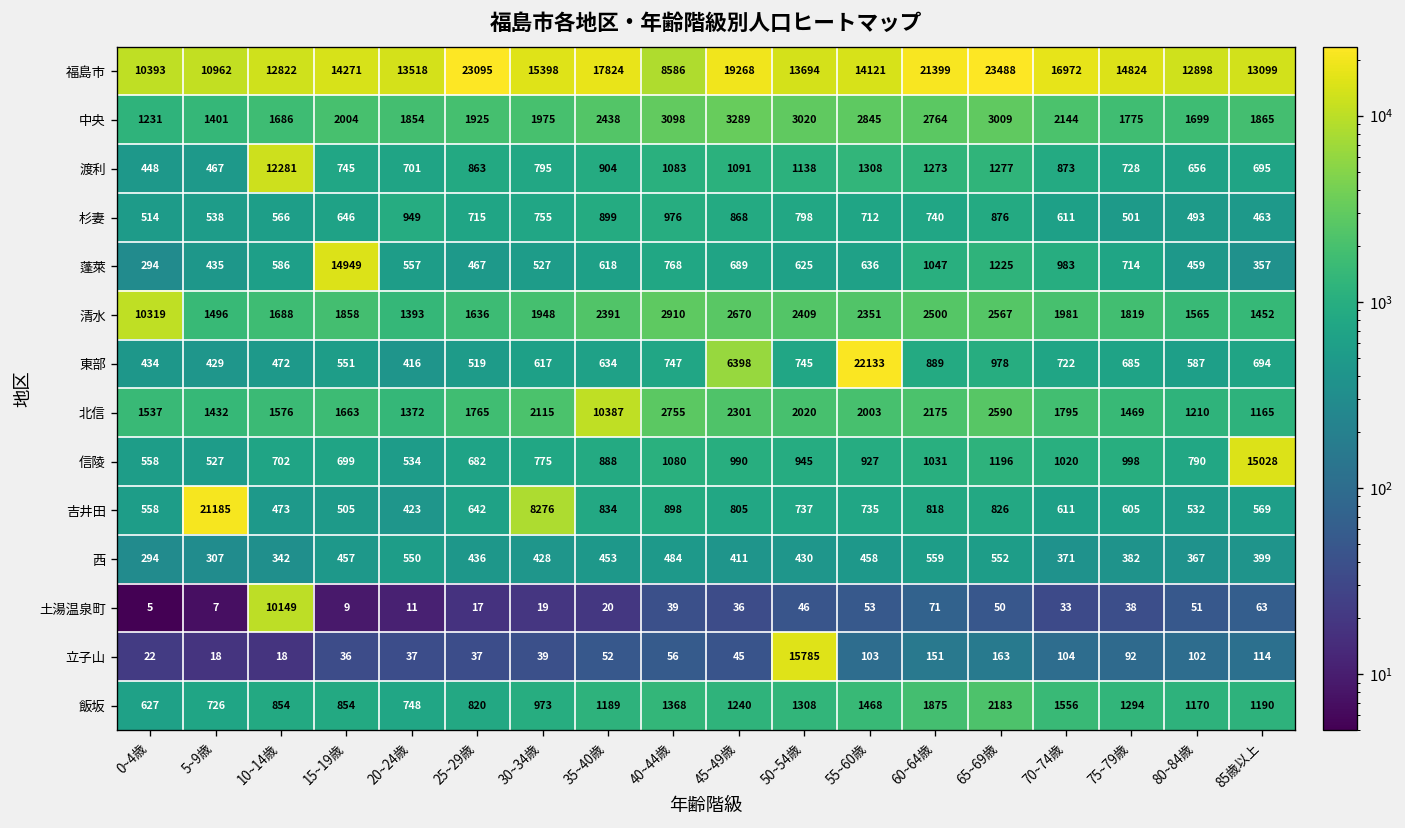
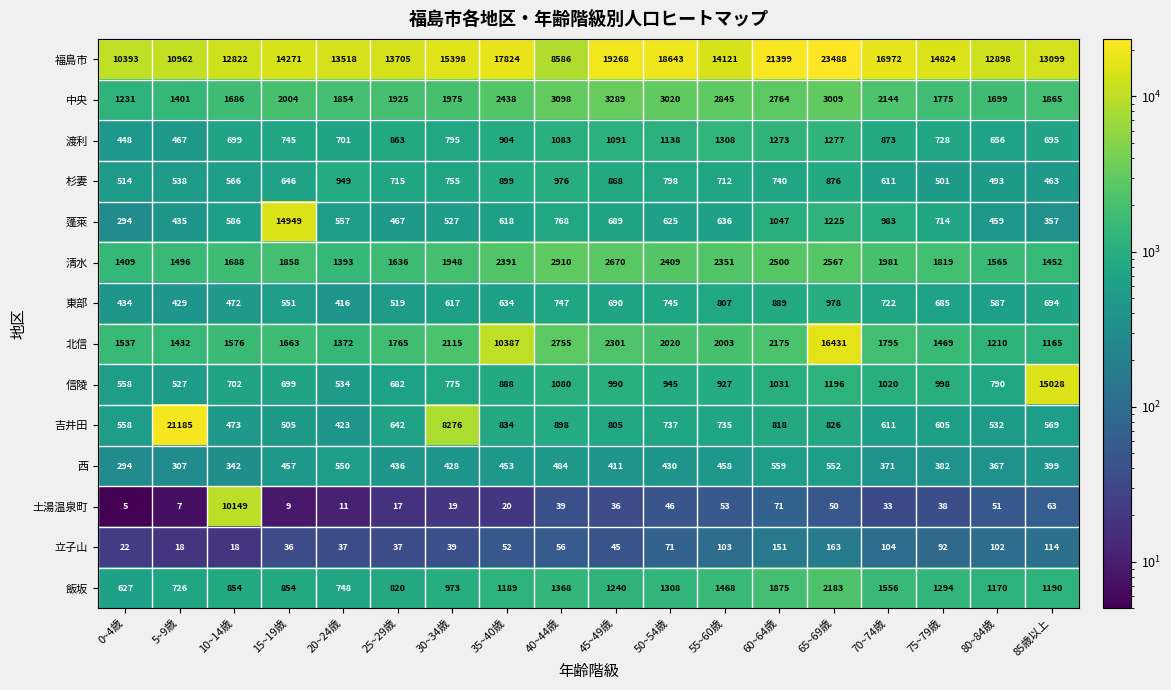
福島市, 25~29歳: 23095 -> 13705
福島市, 50~54歳: 13694 -> 18643
渡利, 10~14歳: 12281 -> 699
清水, 0~4歳: 10319 -> 1409
東部, 45~49歳: 6398 -> 690
東部, 55~60歳: 22133 -> 807
北信, 65~69歳: 2590 -> 16431
立子山, 50~54歳: 15785 -> 71
